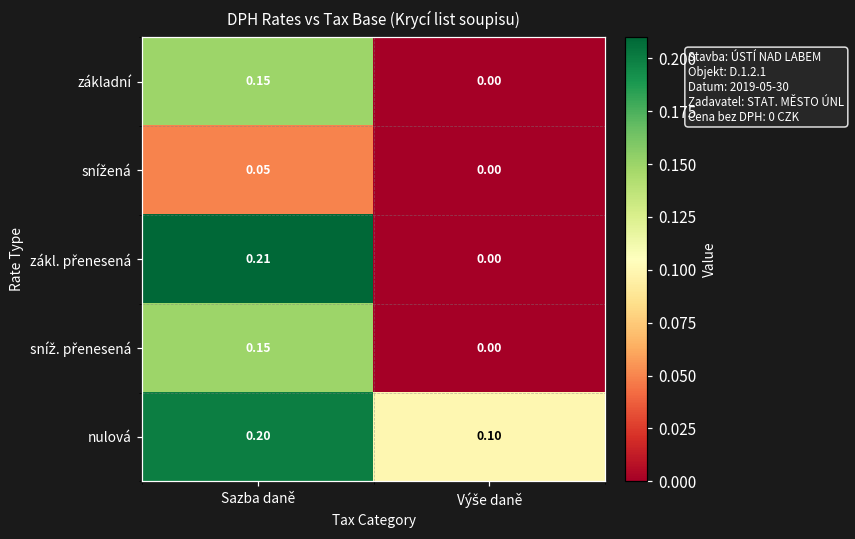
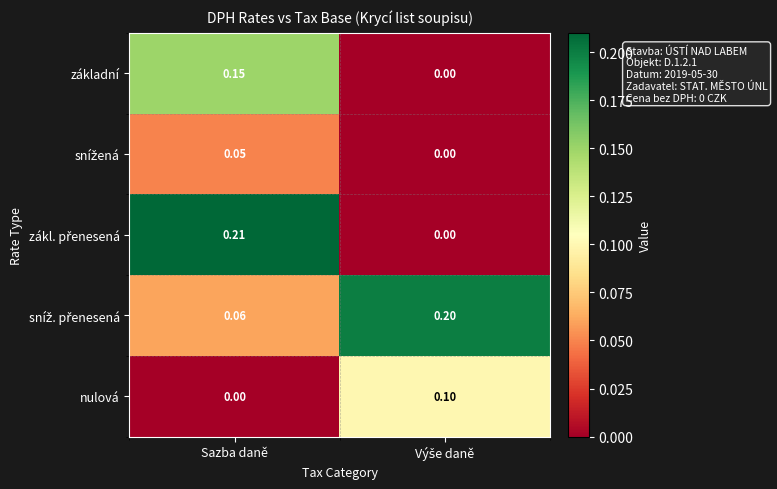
sníž. přenesená, Sazba daně: 0.15 -> 0.06
sníž. přenesená, Výše daně: 0.00 -> 0.20
nulová, Sazba daně: 0.20 -> 0.00
